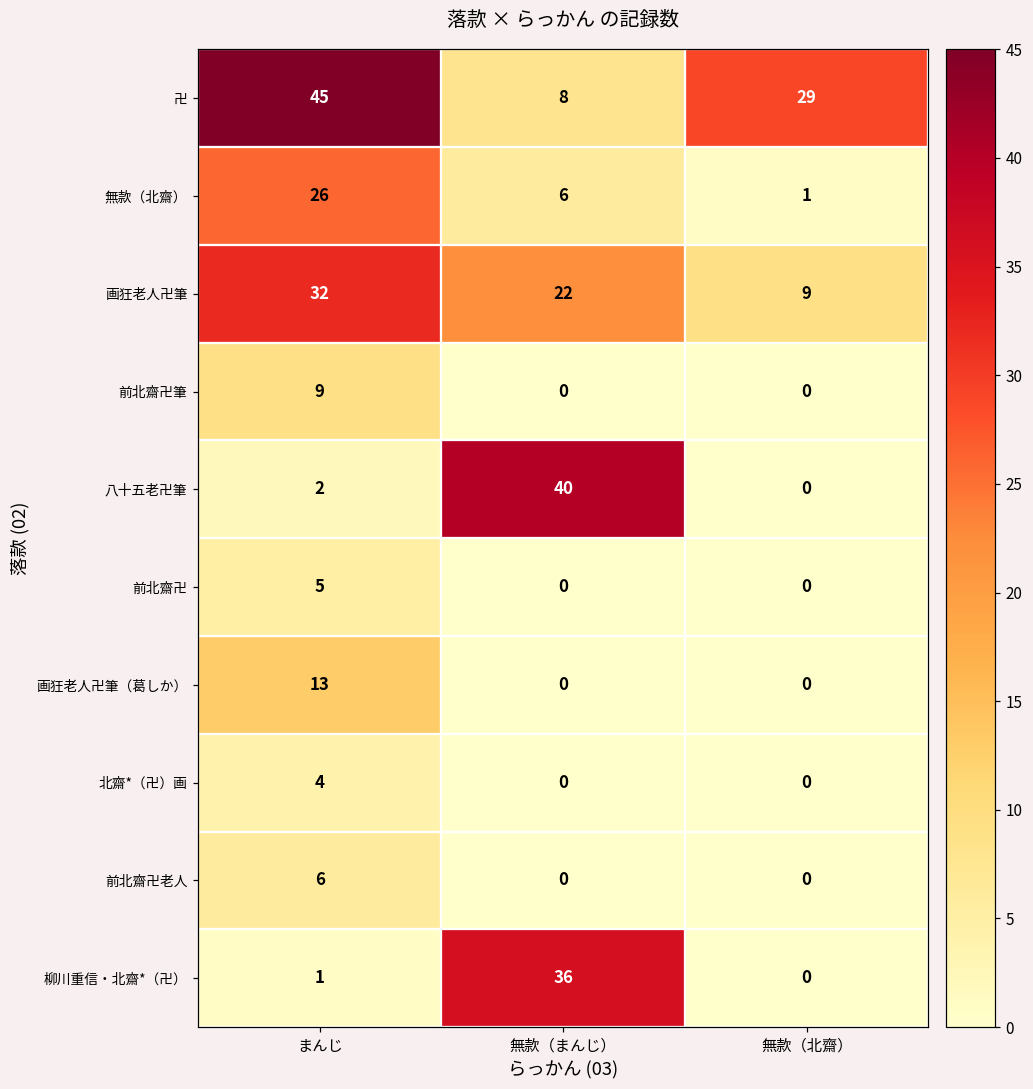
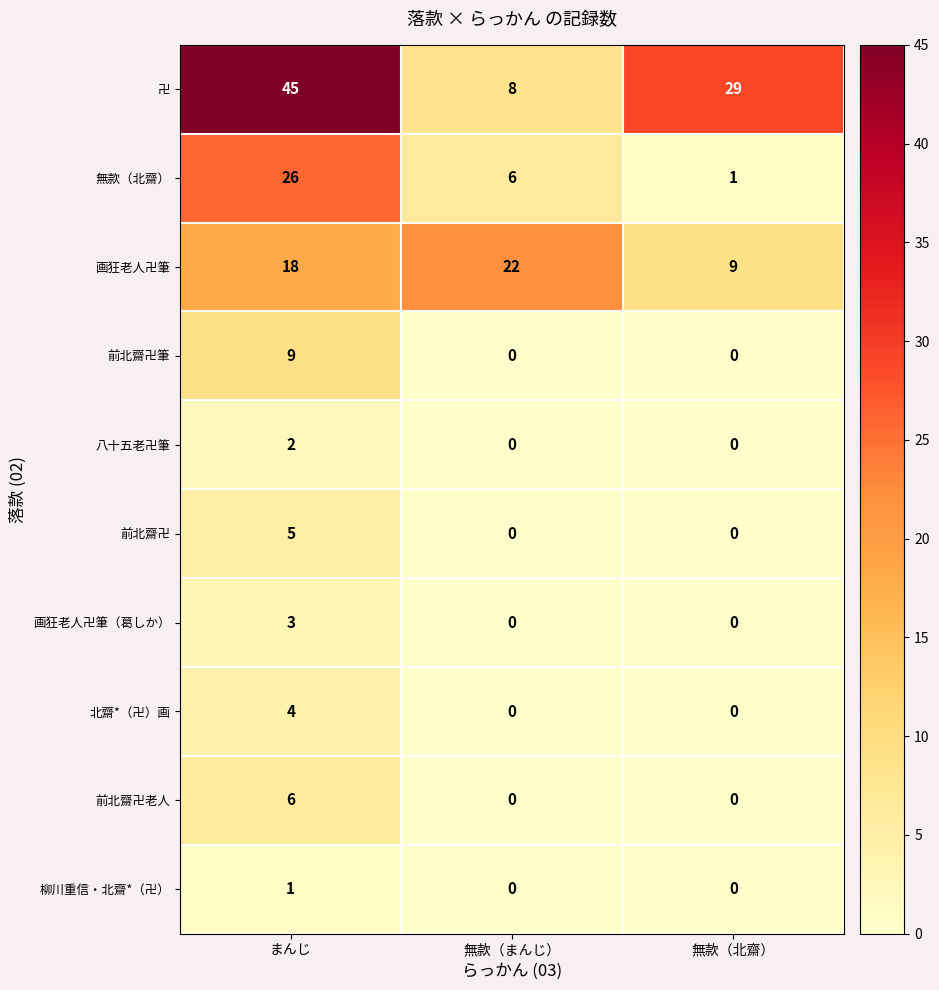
画狂老人卍筆, まんじ: 32 -> 18
八十五老卍筆, 無款（まんじ）: 40 -> 0
画狂老人卍筆（葛しか）, まんじ: 13 -> 3
柳川重信・北齋*（卍）, 無款（まんじ）: 36 -> 0
